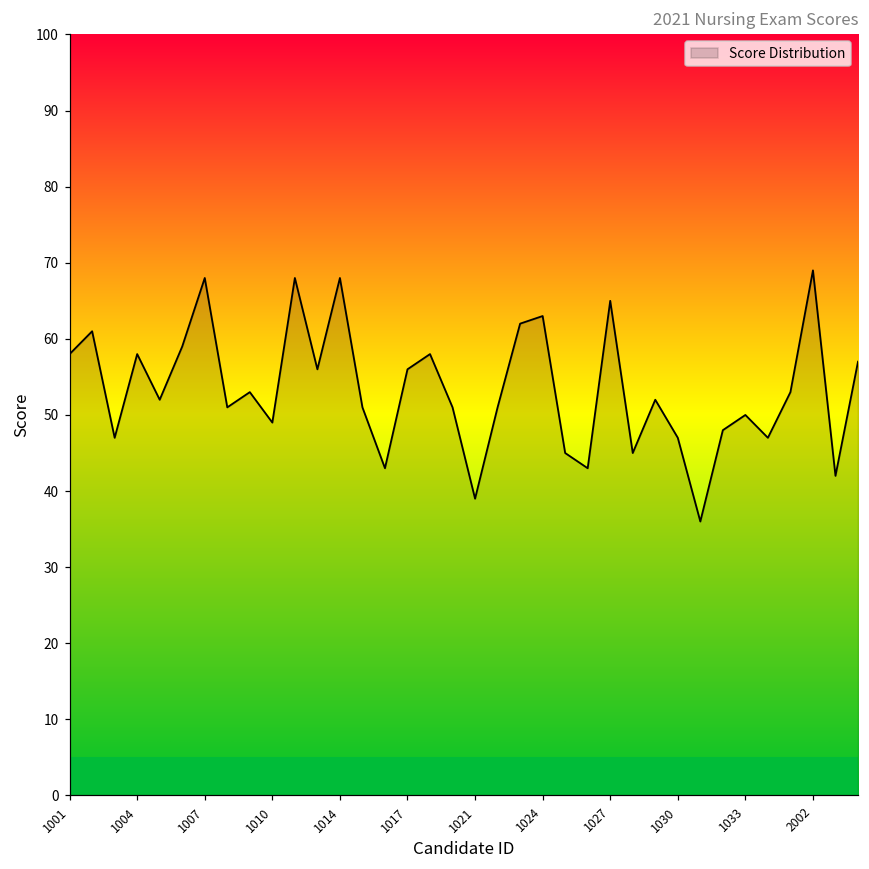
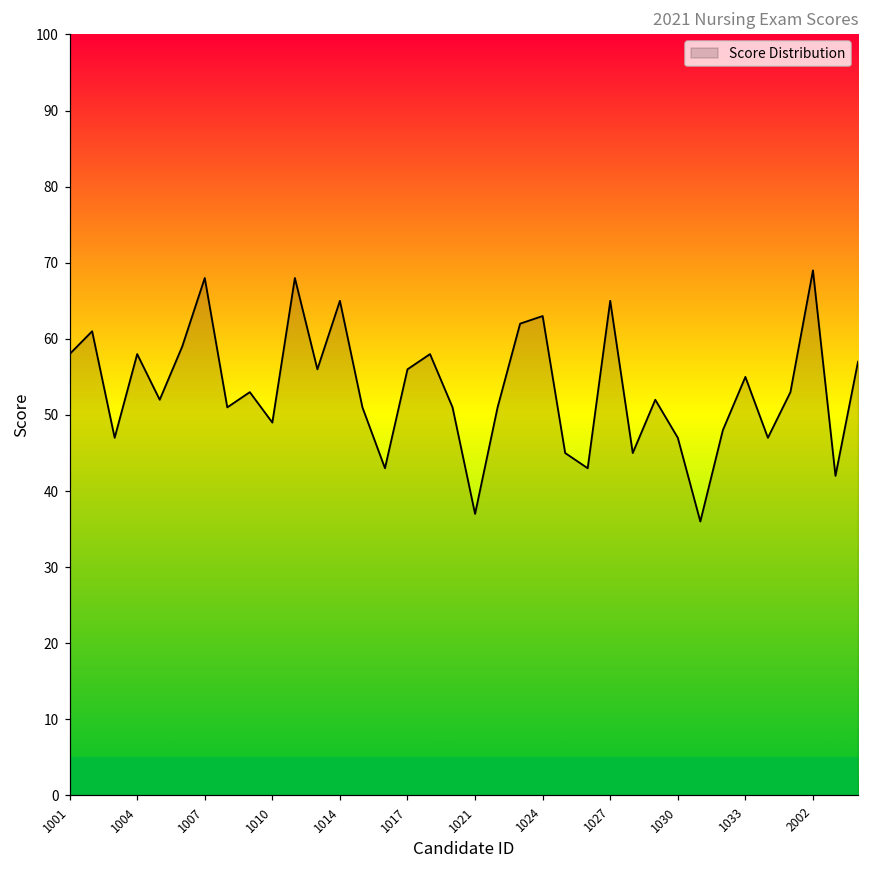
1014: 68 -> 65
1021: 39 -> 37
1033: 50 -> 55
